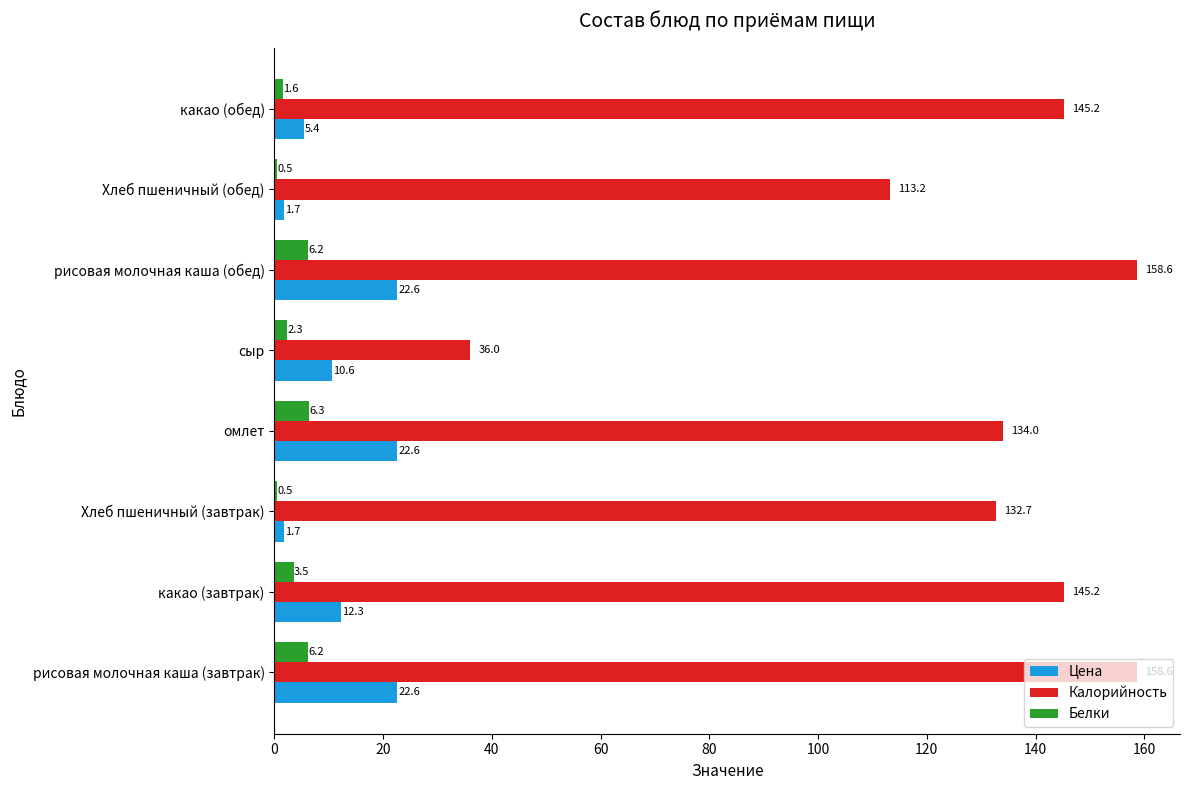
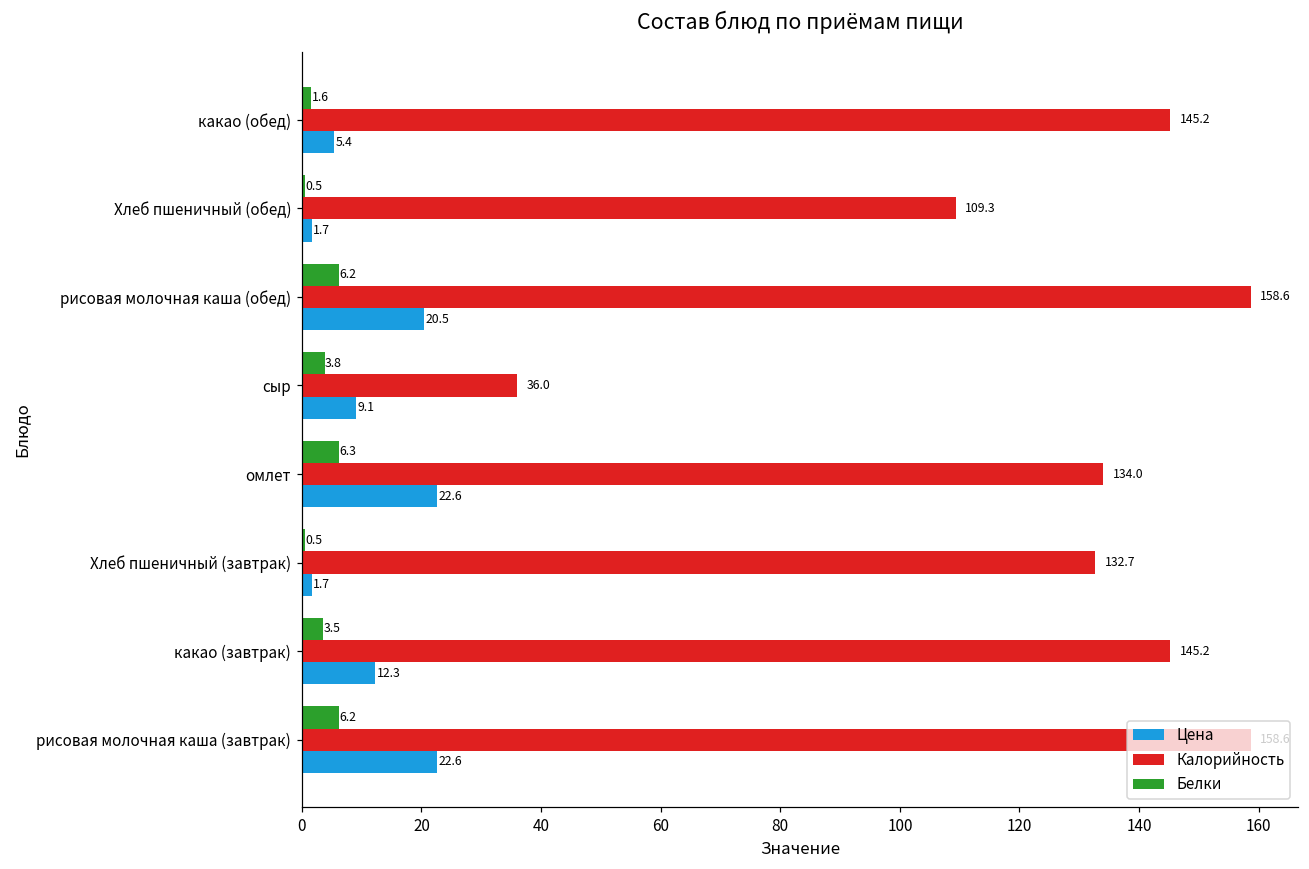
Калорийность, Хлеб пшеничный (обед): 113.2 -> 109.3
Цена, рисовая молочная каша (обед): 22.6 -> 20.5
Белки, сыр: 2.3 -> 3.8
Цена, сыр: 10.6 -> 9.1
